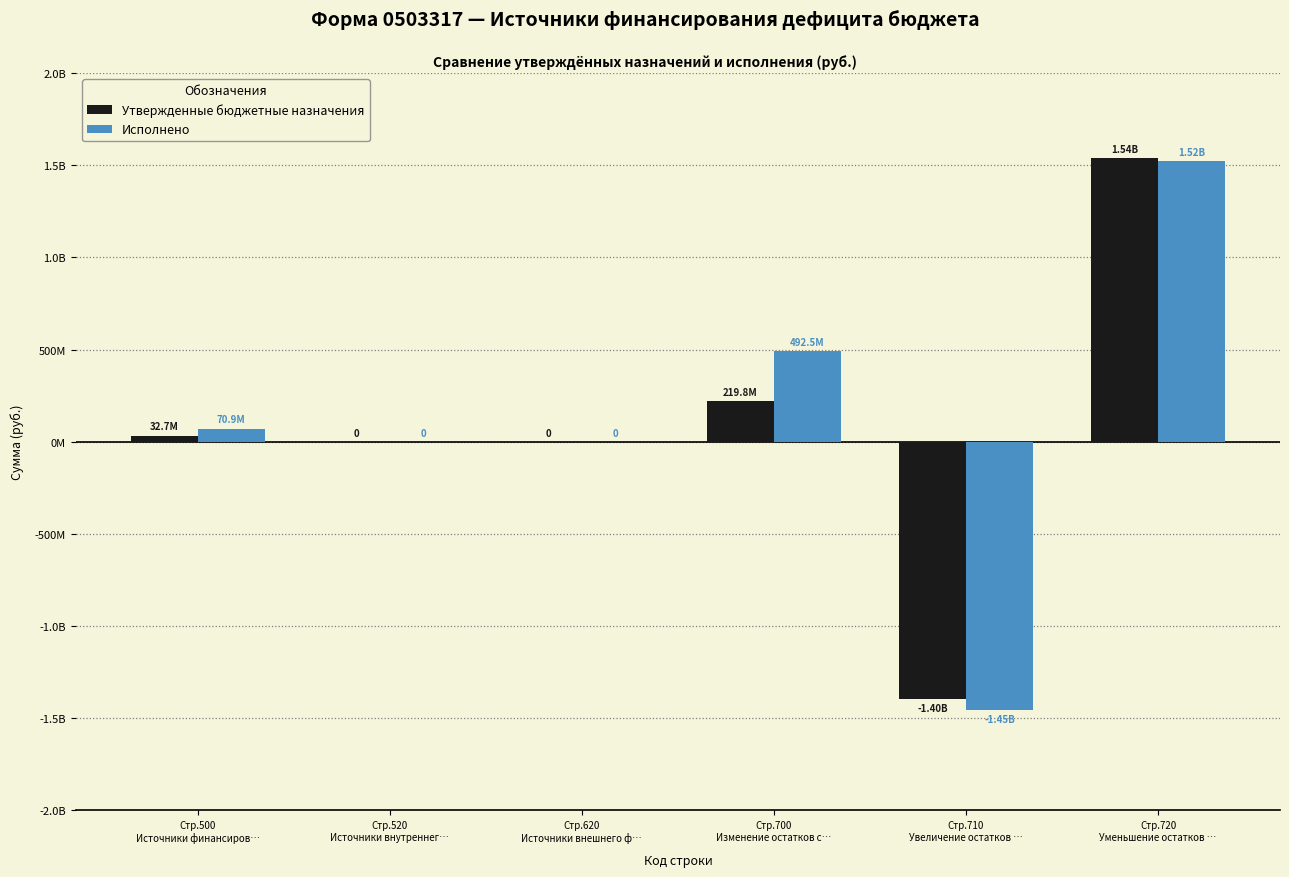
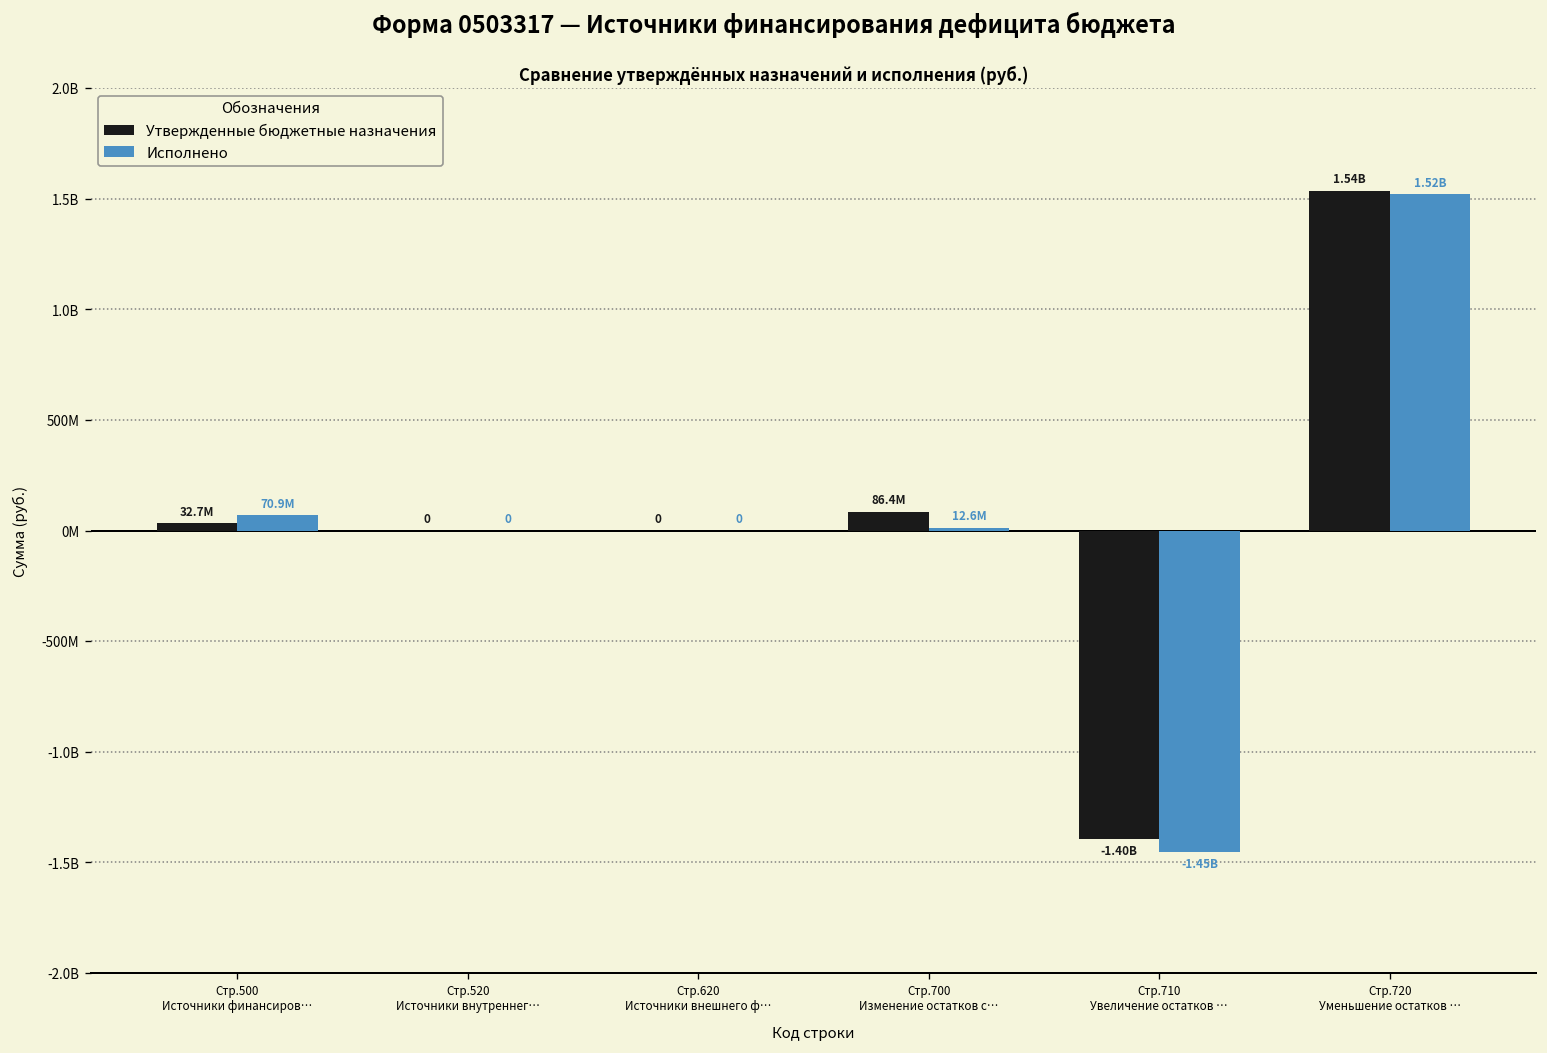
Утвержденные бюджетные назначения, Стр.700 Изменение остатков с…: 219.8M -> 86.4M
Исполнено, Стр.700 Изменение остатков с…: 492.5M -> 12.6M
